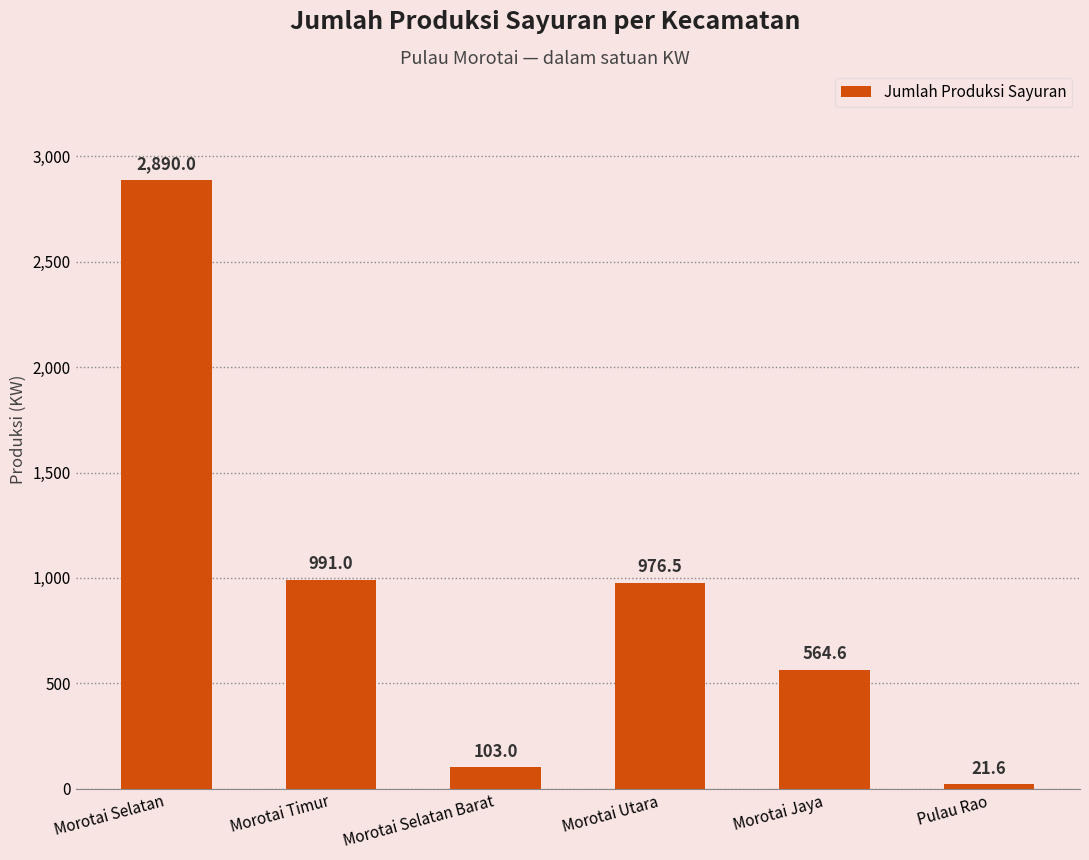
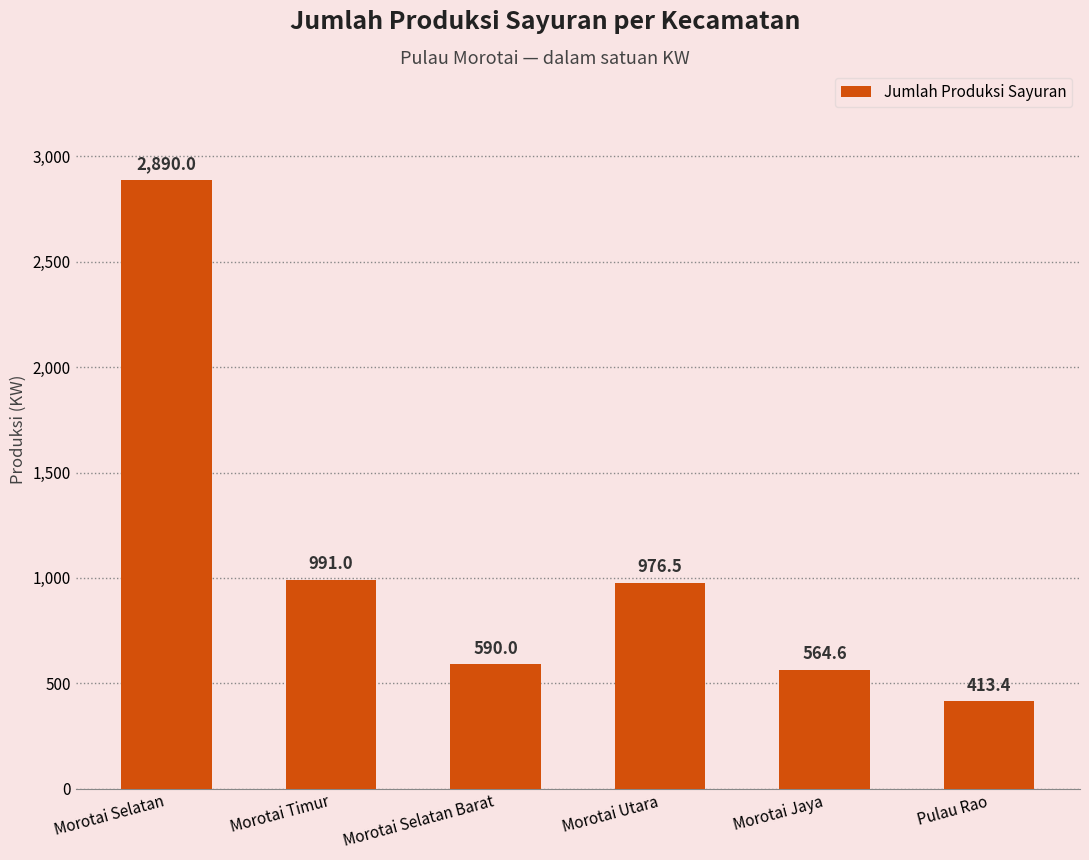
Morotai Selatan Barat: 103.0 -> 590.0
Pulau Rao: 21.6 -> 413.4
